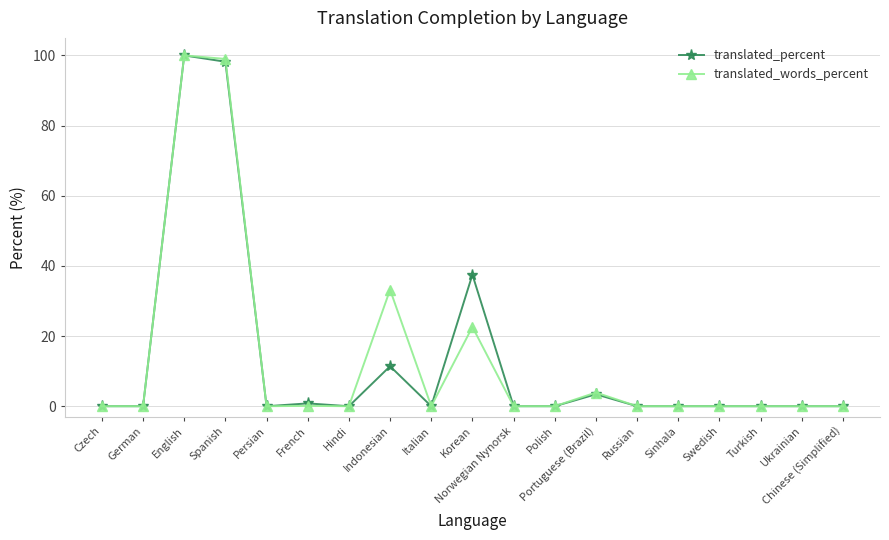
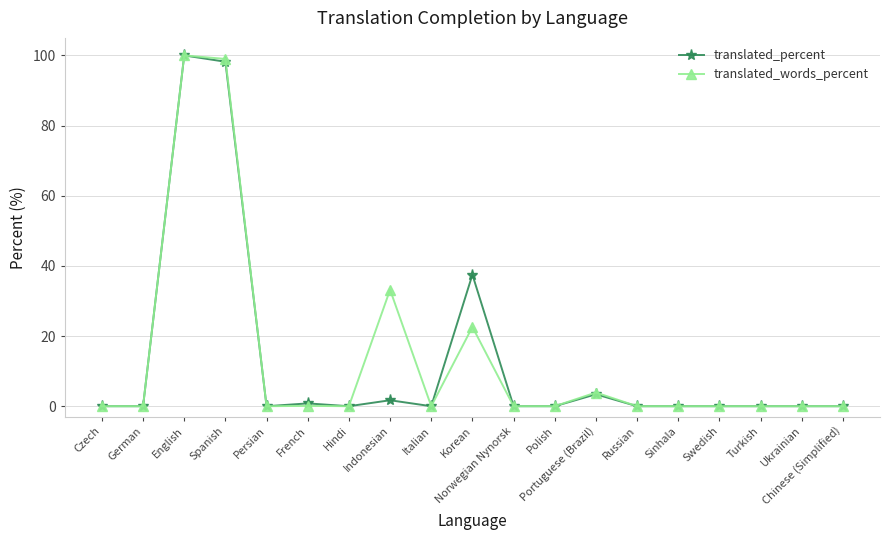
translated_percent, Indonesian: 11 -> 2
